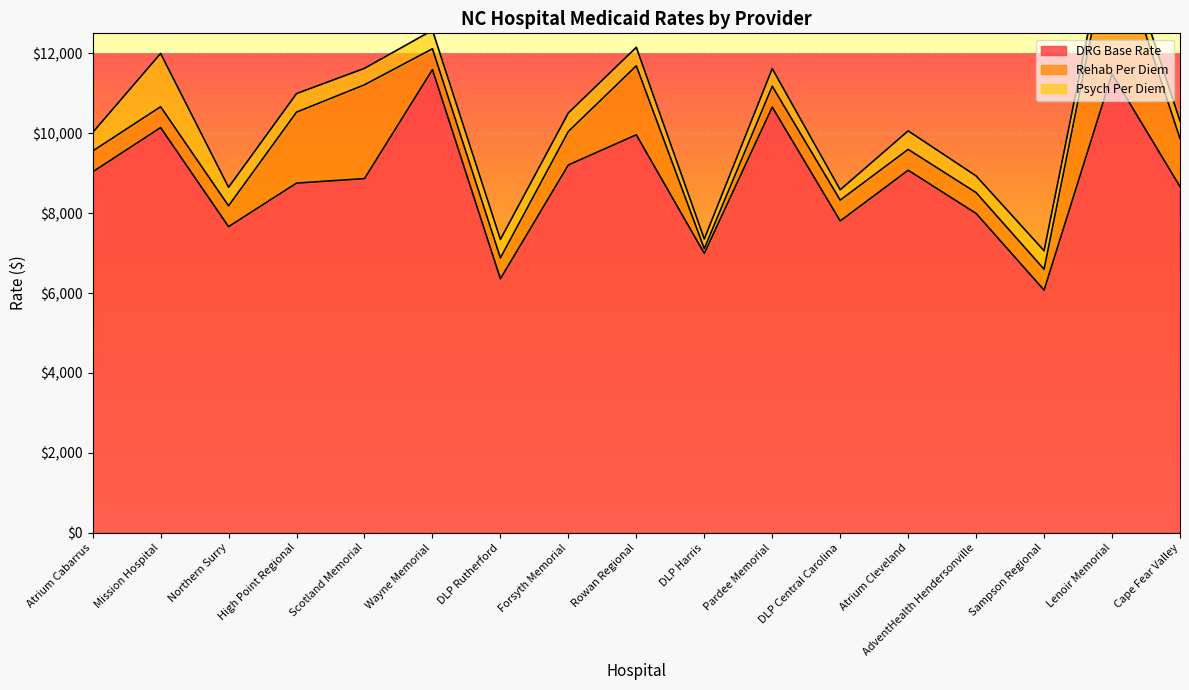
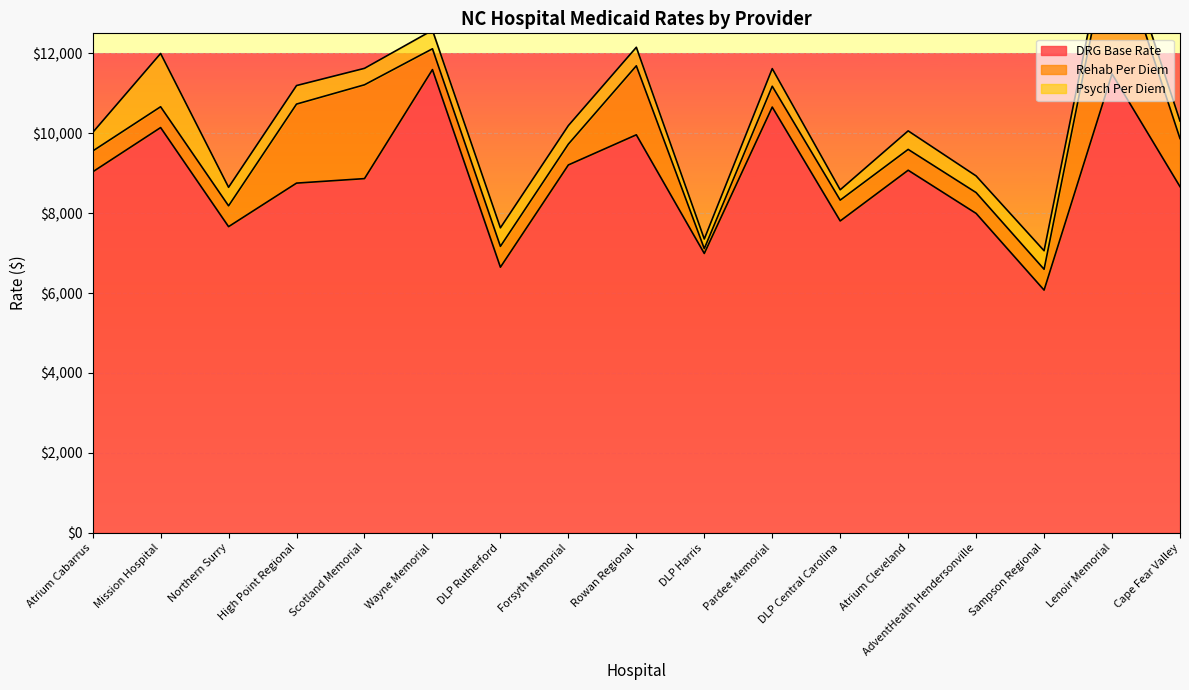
Rehab Per Diem, High Point Regional: $1,800 -> $2,000
DRG Base Rate, DLP Rutherford: $6,400 -> $6,600
Rehab Per Diem, Forsyth Memorial: $800 -> $500
